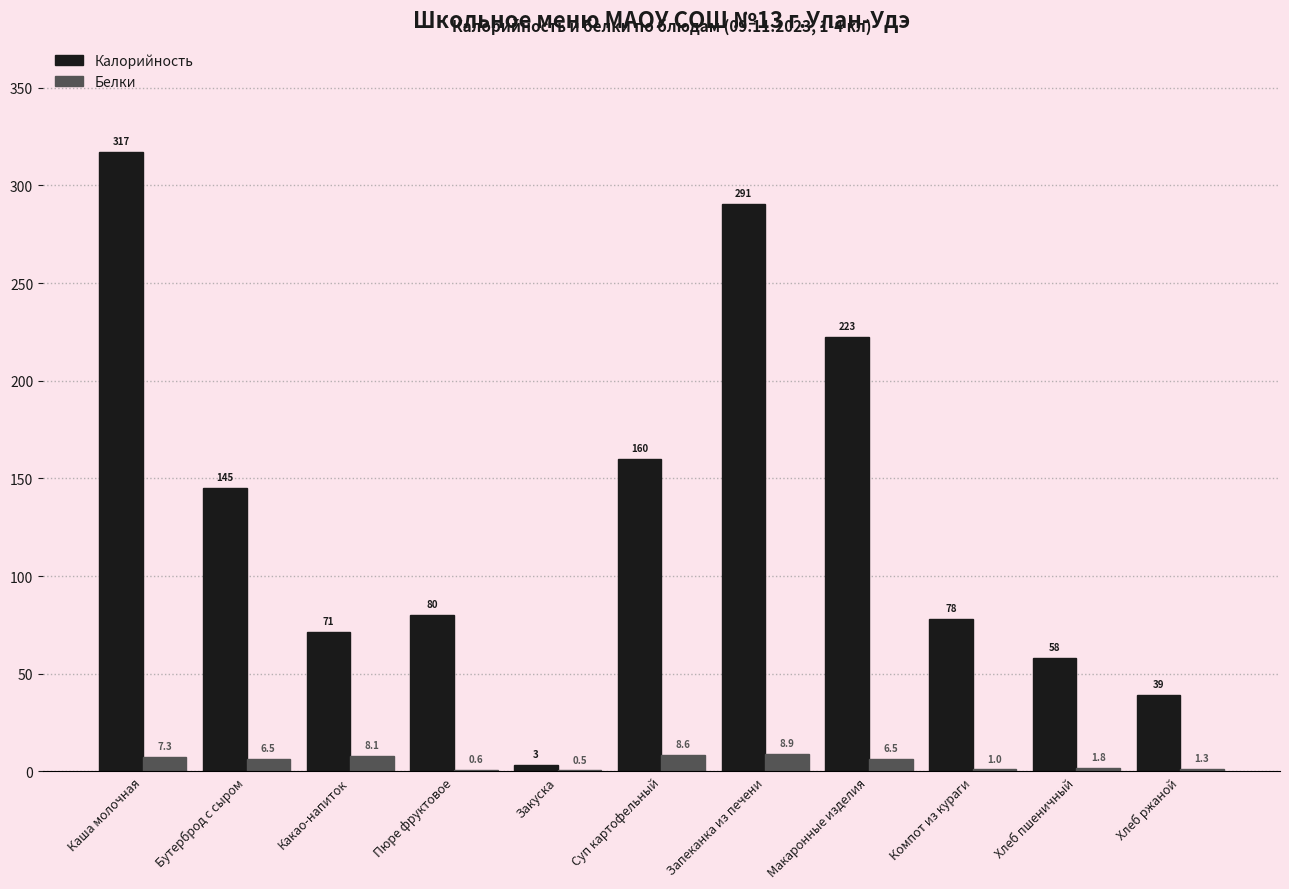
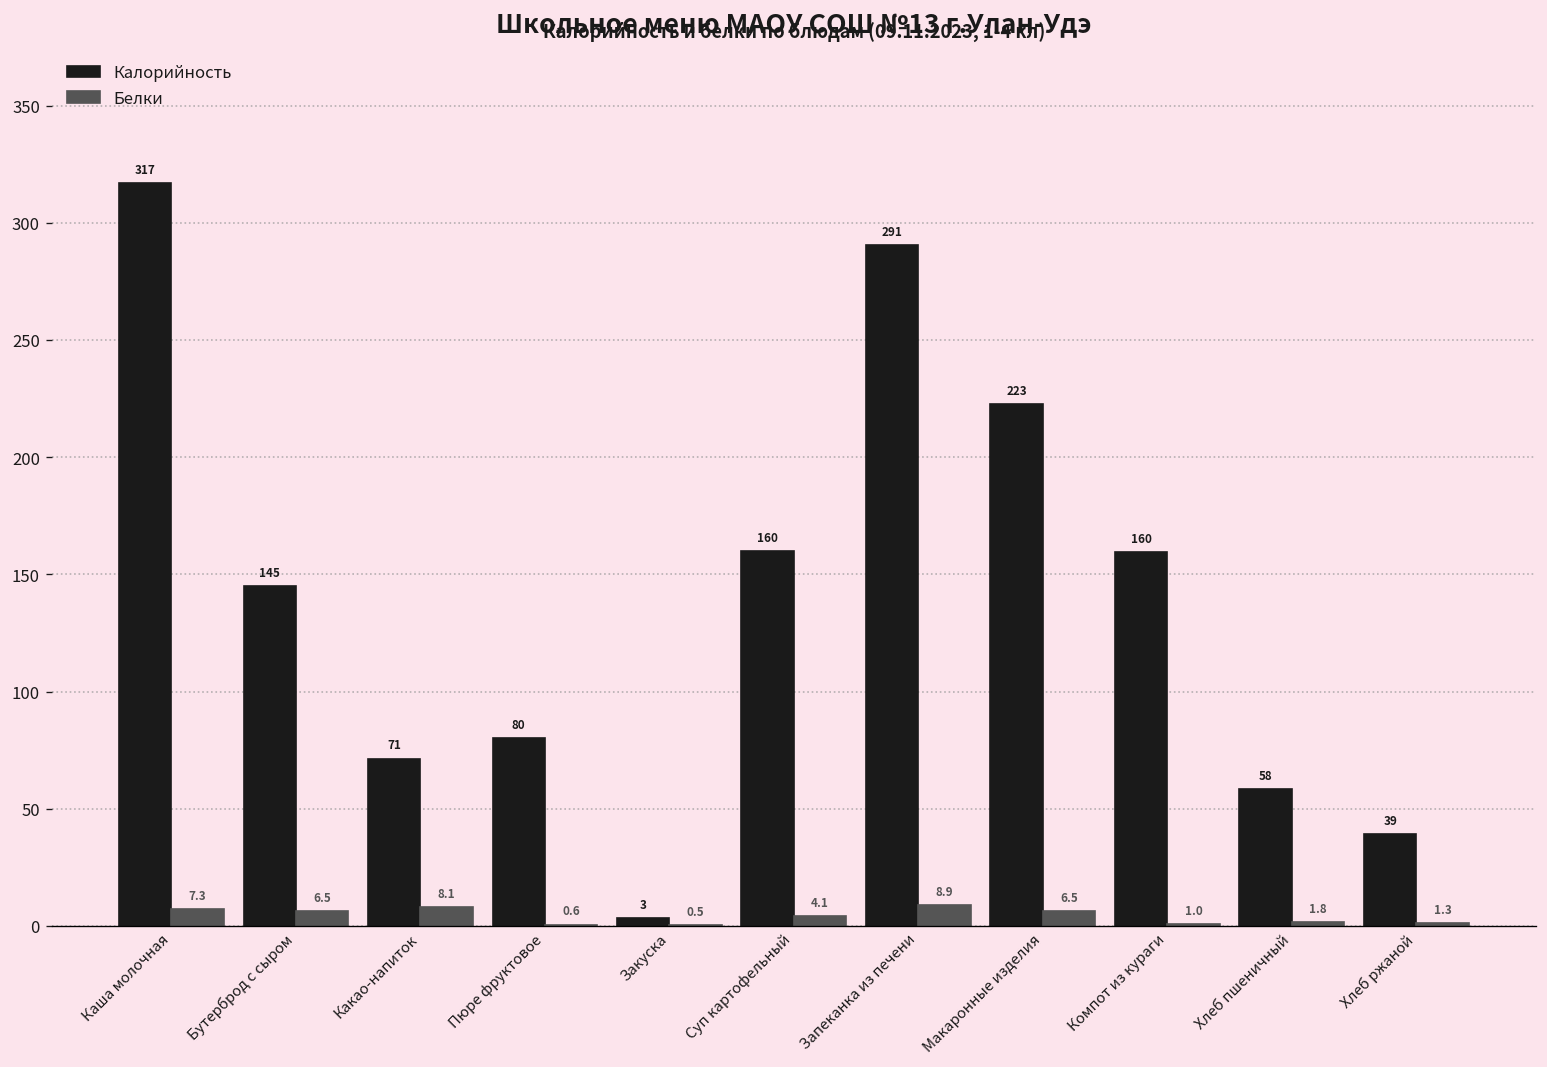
Белки, Суп картофельный: 8.6 -> 4.1
Калорийность, Компот из кураги: 78 -> 160
